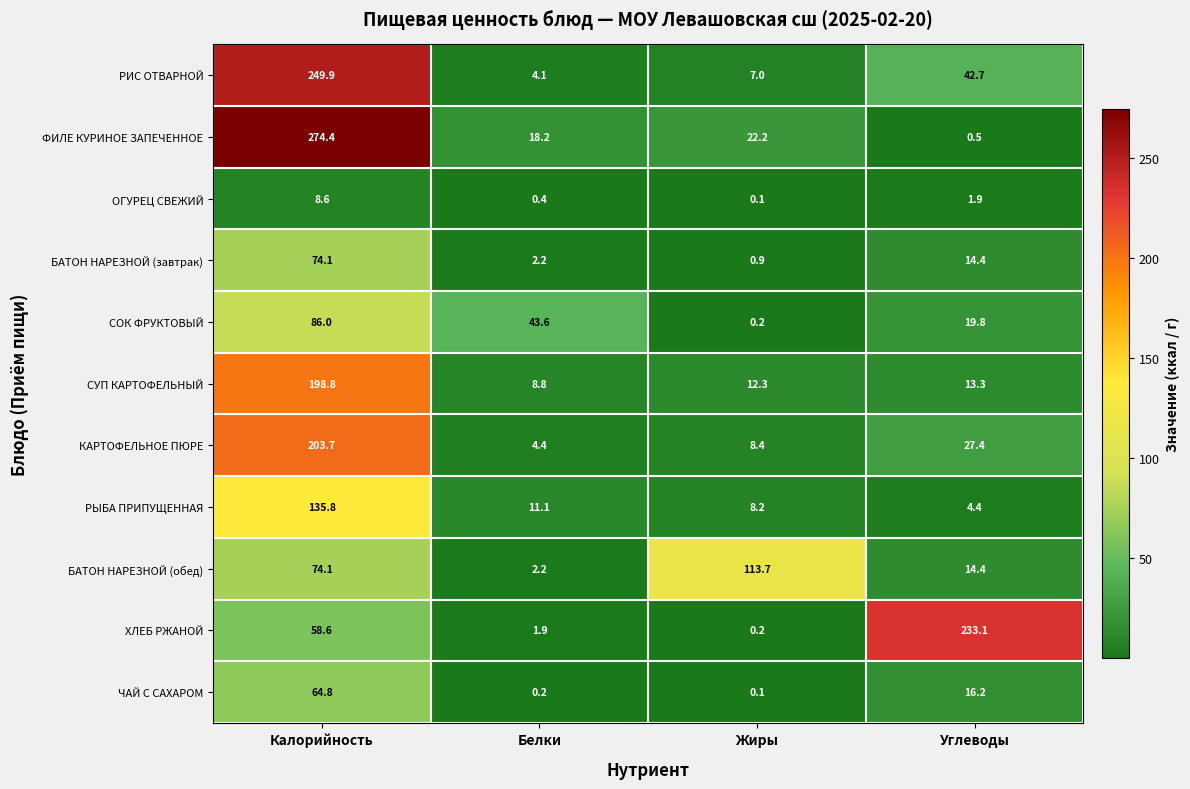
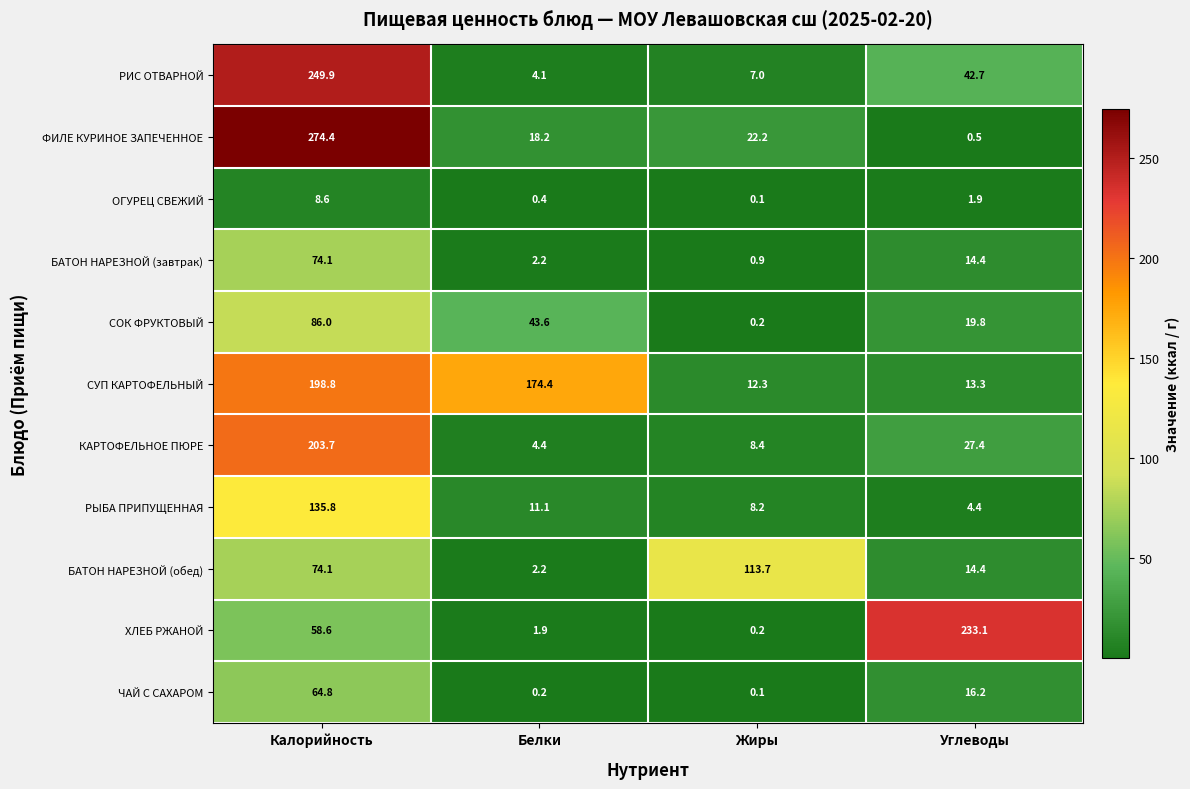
СУП КАРТОФЕЛЬНЫЙ, Белки: 8.8 -> 174.4
